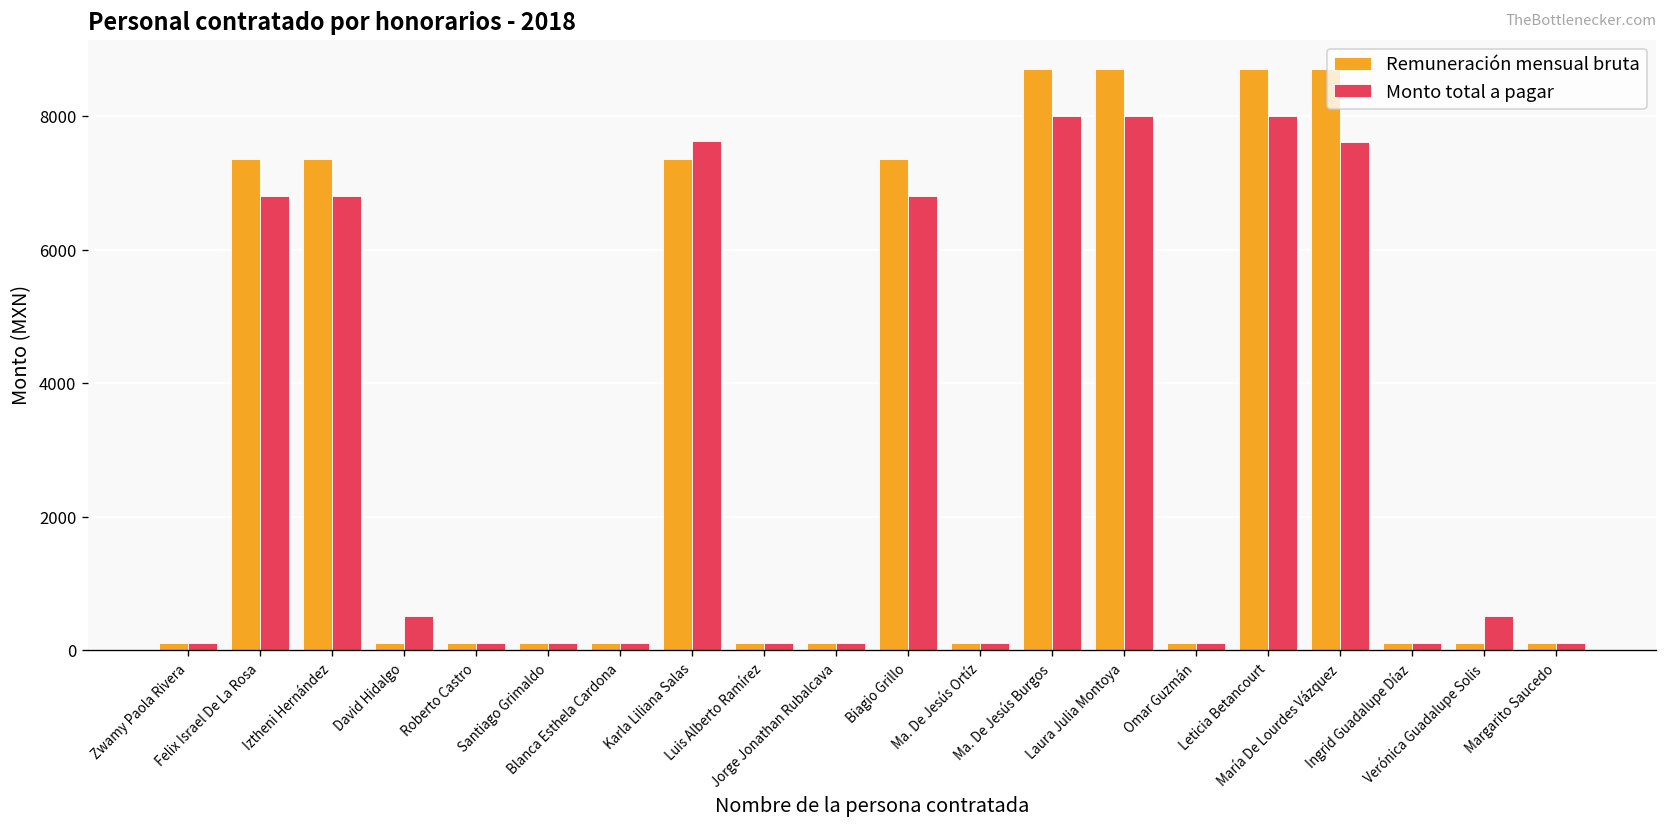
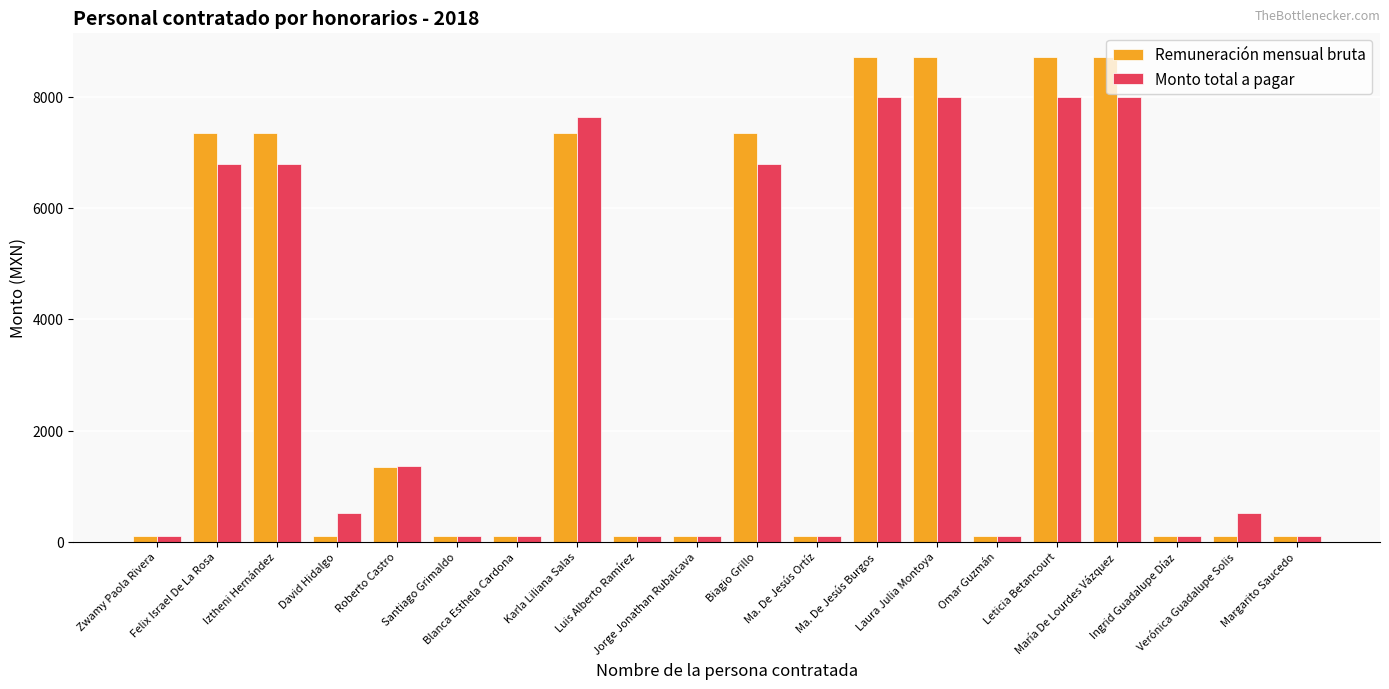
Remuneración mensual bruta, Roberto Castro: 100 -> 1300
Monto total a pagar, Roberto Castro: 100 -> 1400
Monto total a pagar, María De Lourdes Vázquez: 7600 -> 8000
